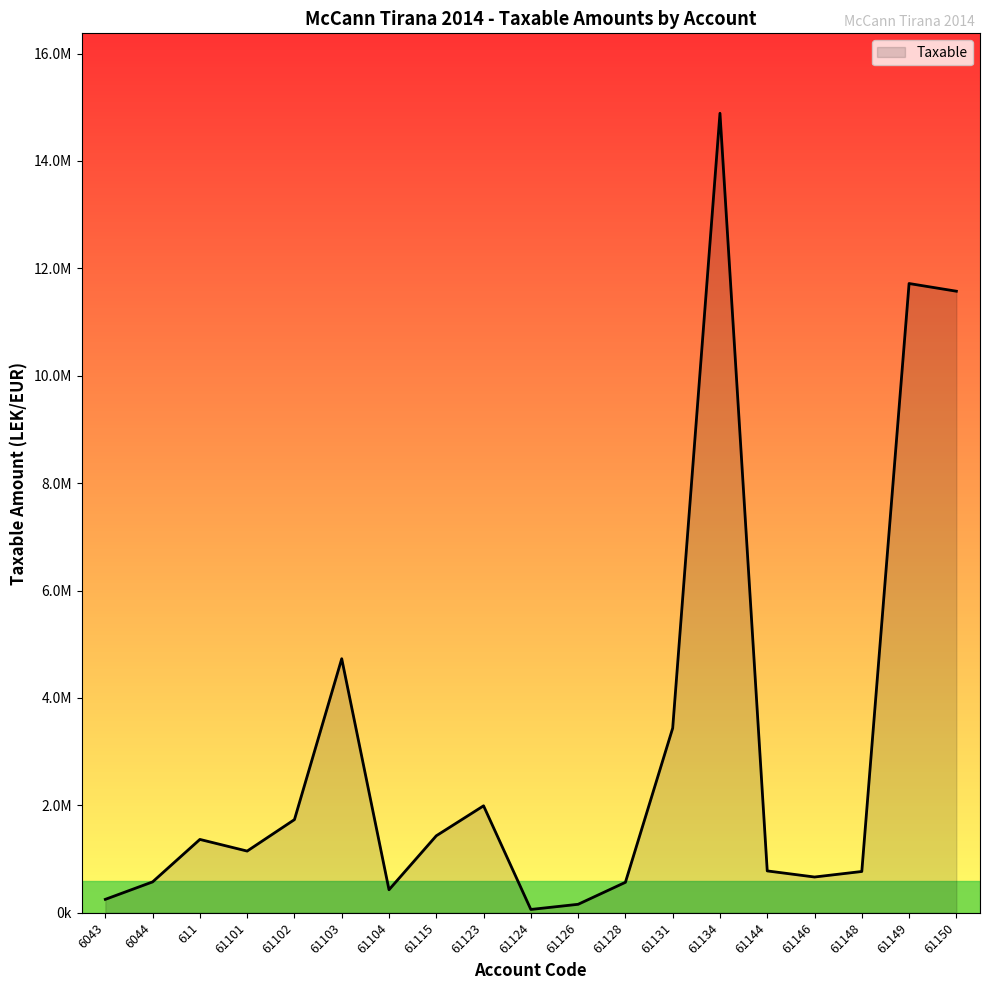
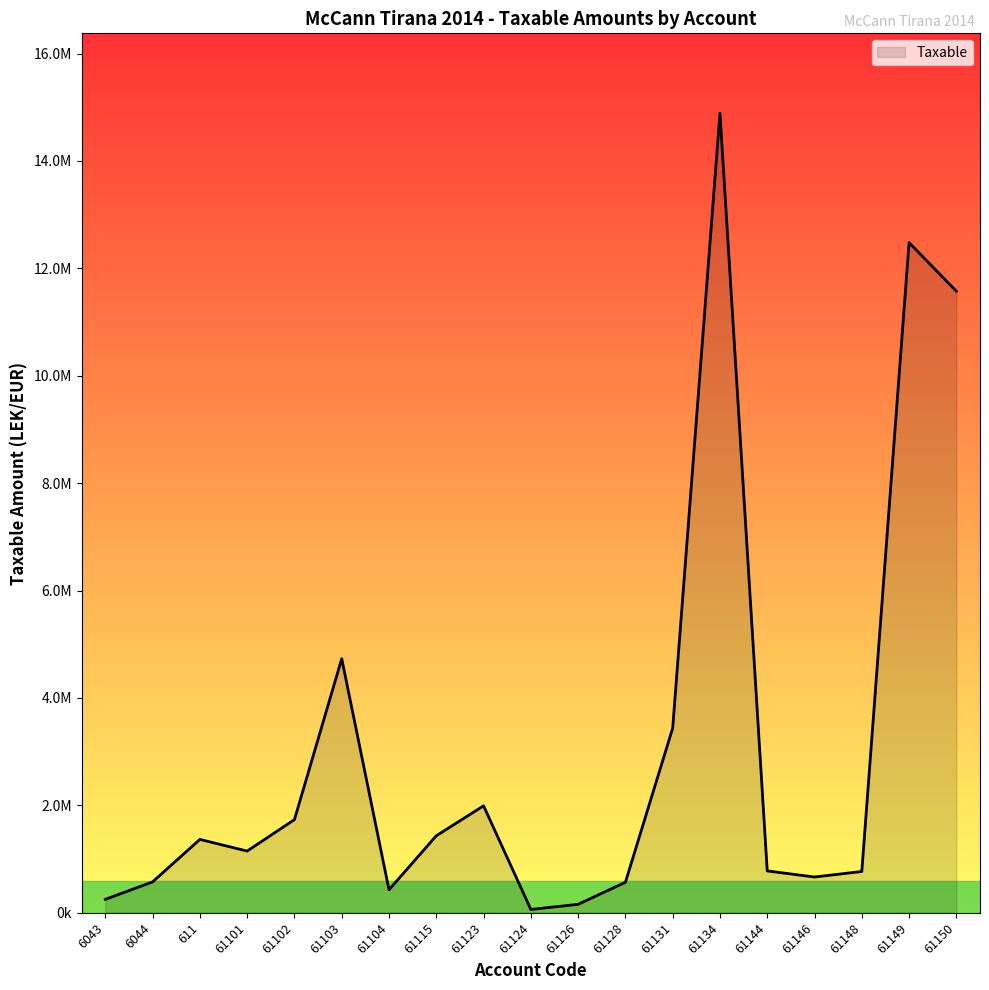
61149: 11700000 -> 12500000
